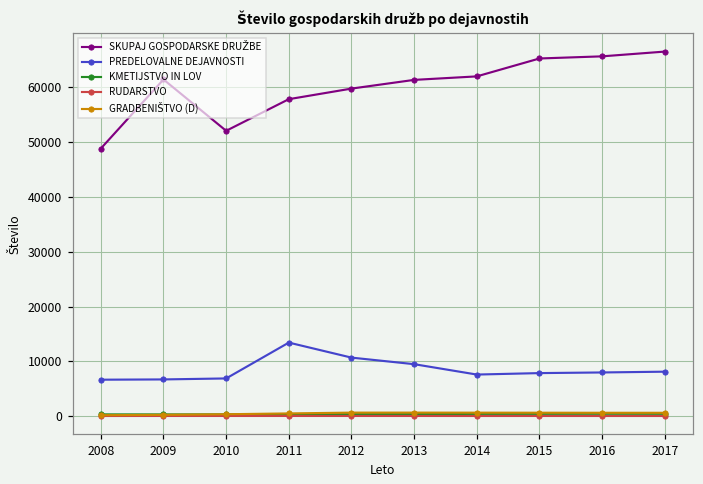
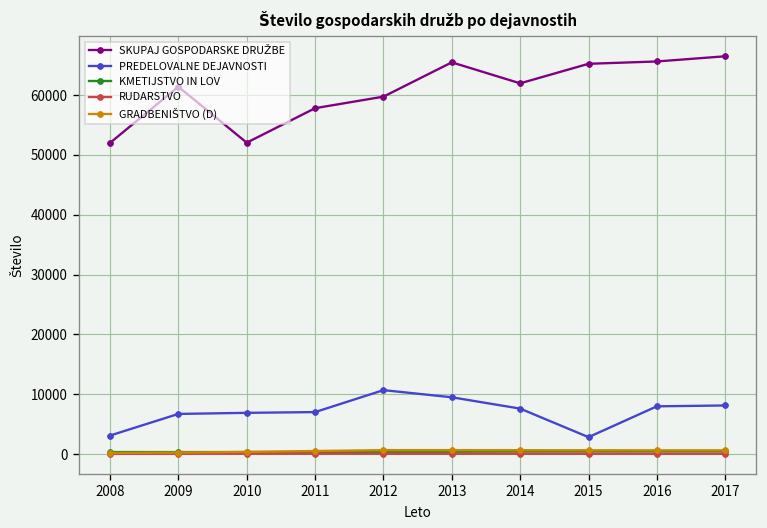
SKUPAJ GOSPODARSKE DRUŽBE, 2008: 49000 -> 52000
PREDELOVALNE DEJAVNOSTI, 2008: 7000 -> 3000
PREDELOVALNE DEJAVNOSTI, 2011: 13000 -> 7000
SKUPAJ GOSPODARSKE DRUŽBE, 2013: 61000 -> 65000
PREDELOVALNE DEJAVNOSTI, 2015: 8000 -> 3000
